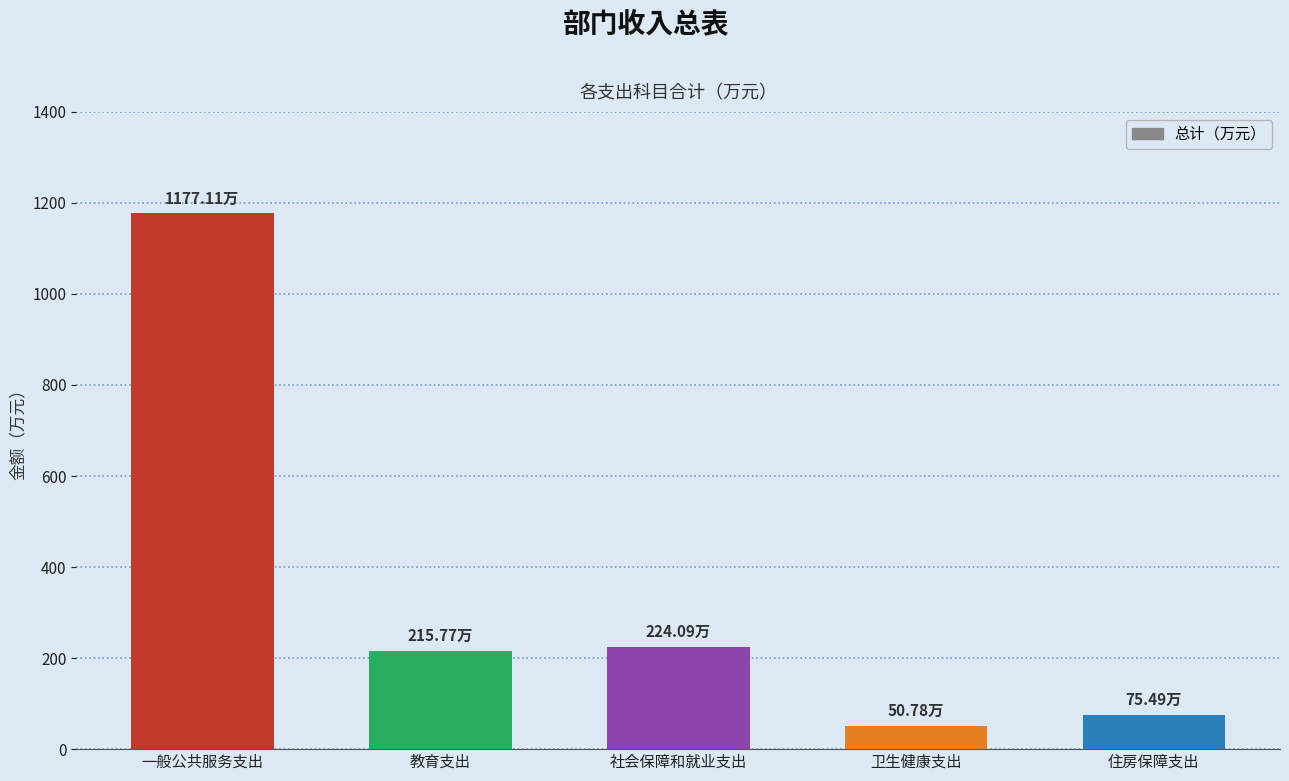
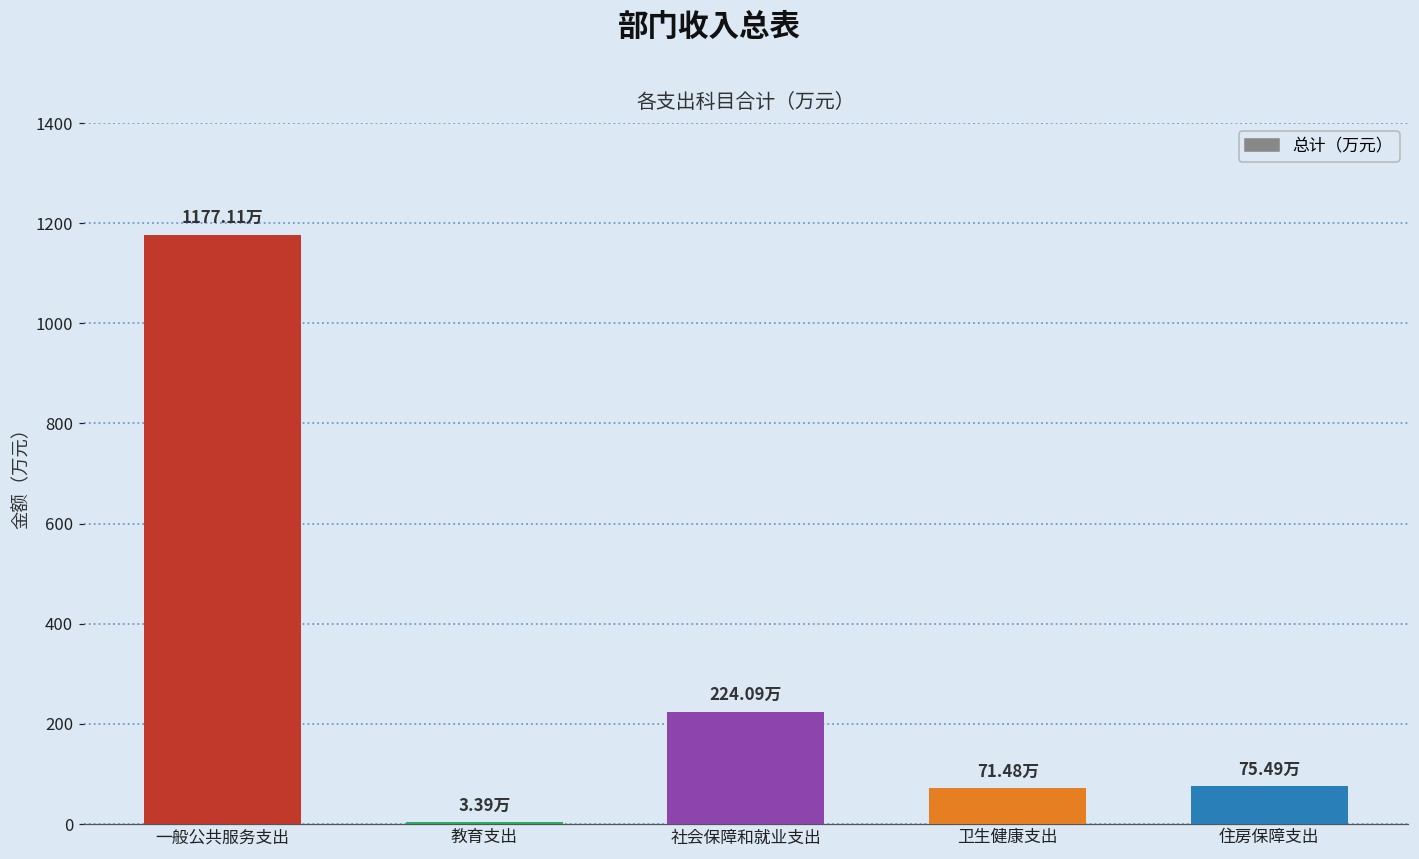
教育支出: 215.77万 -> 3.39万
卫生健康支出: 50.78万 -> 71.48万
